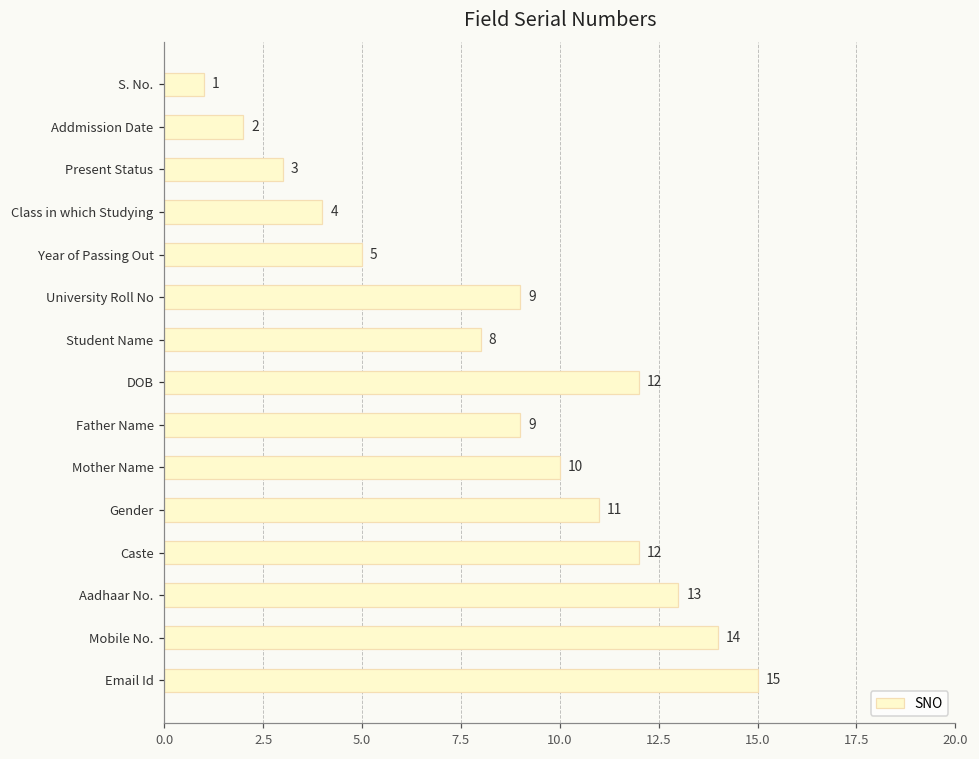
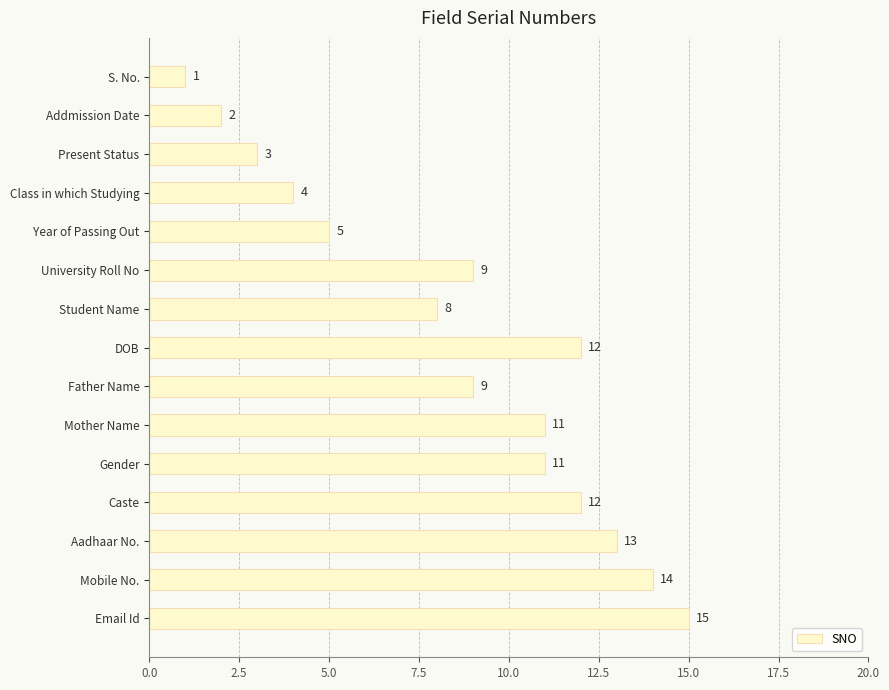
Mother Name: 10 -> 11
